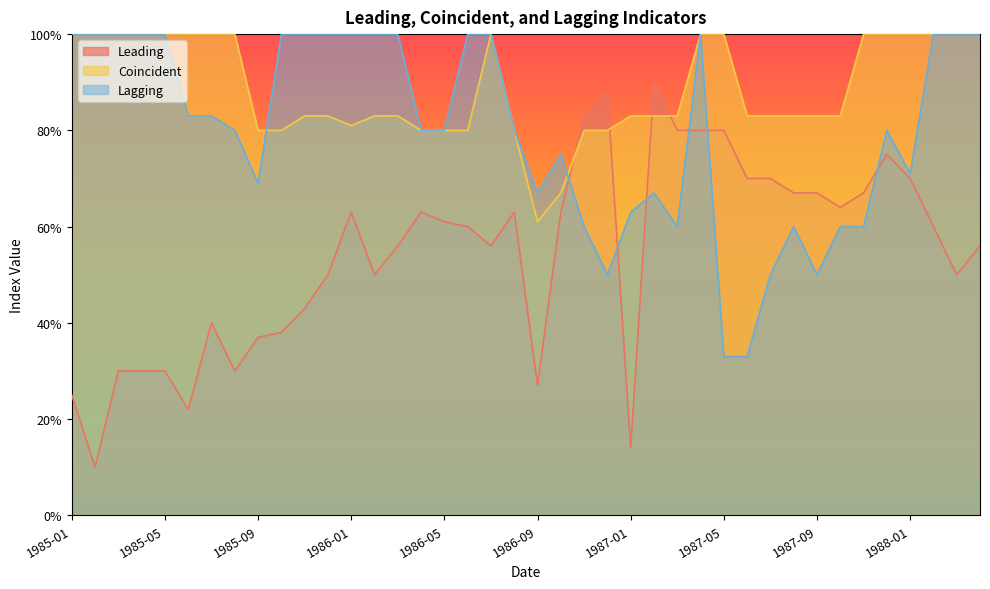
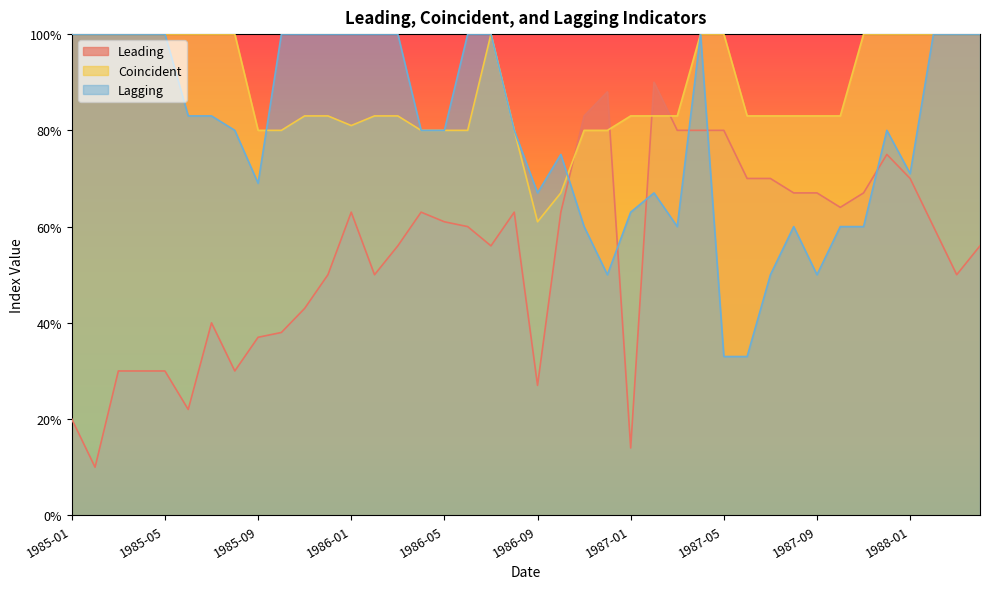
Leading, 1985-01: 25% -> 20%
